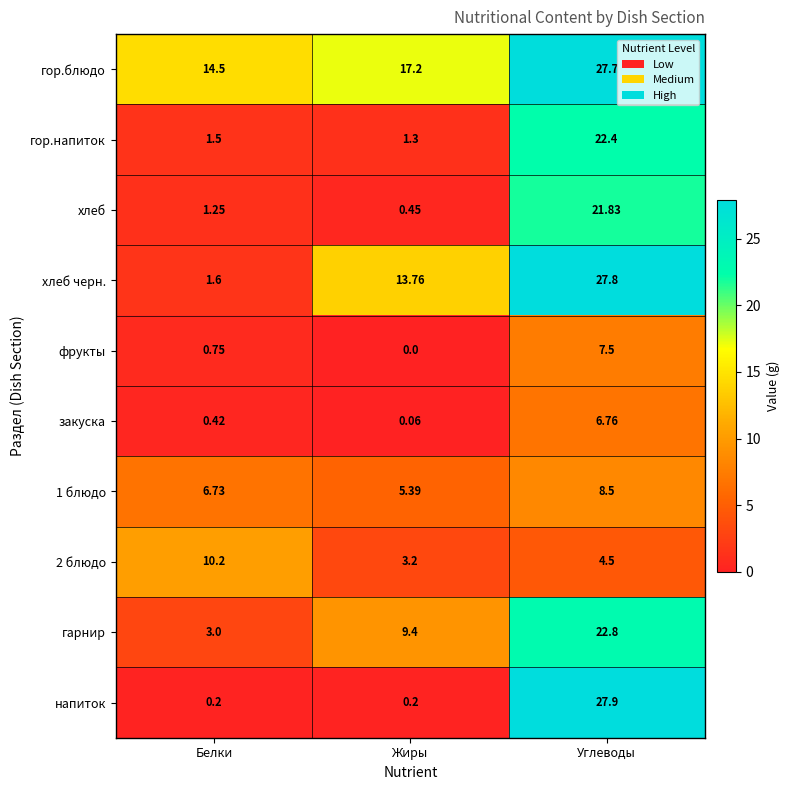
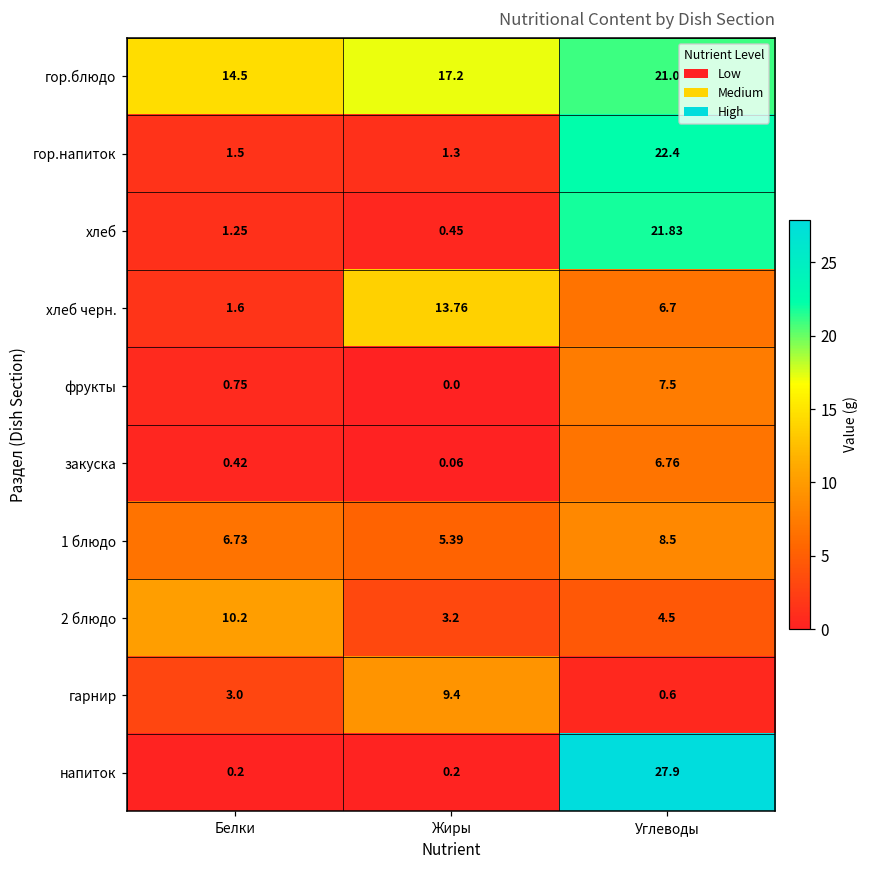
гор.блюдо, Углеводы: 27.7 -> 21.0
хлеб черн., Углеводы: 27.8 -> 6.7
гарнир, Углеводы: 22.8 -> 0.6
